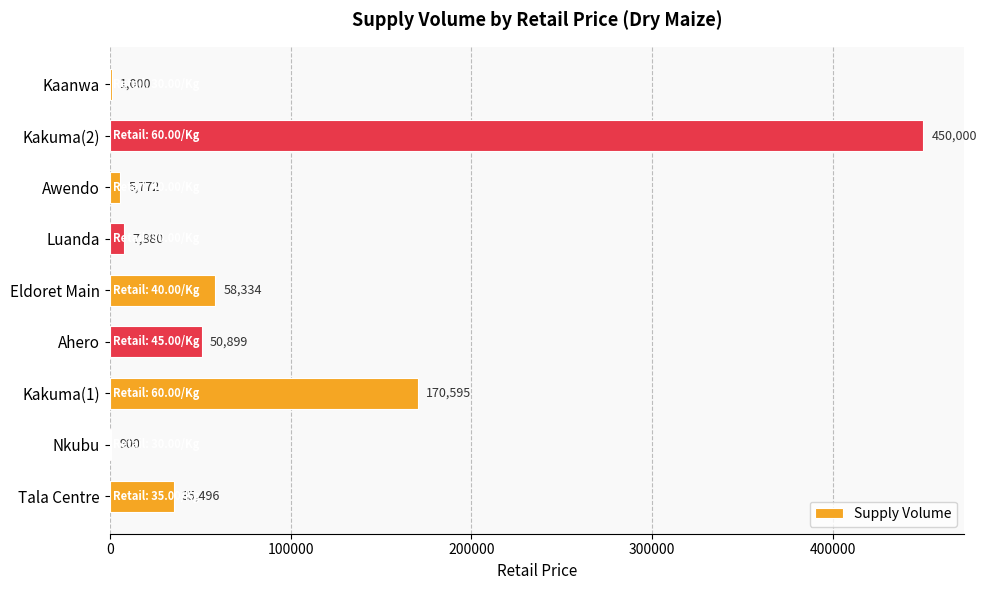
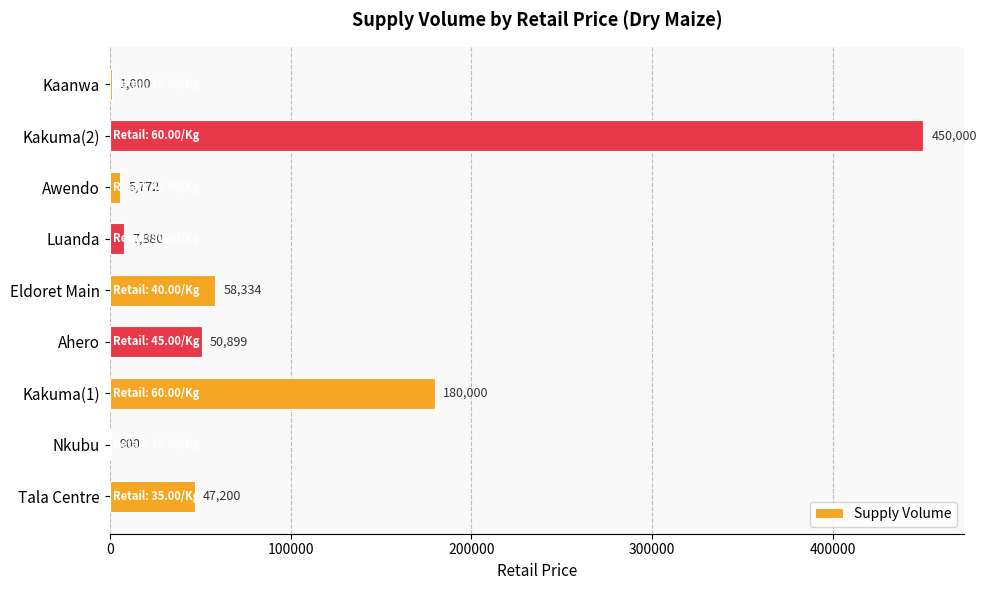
Kakuma(1): 170,595 -> 180,000
Tala Centre: 35,496 -> 47,200
